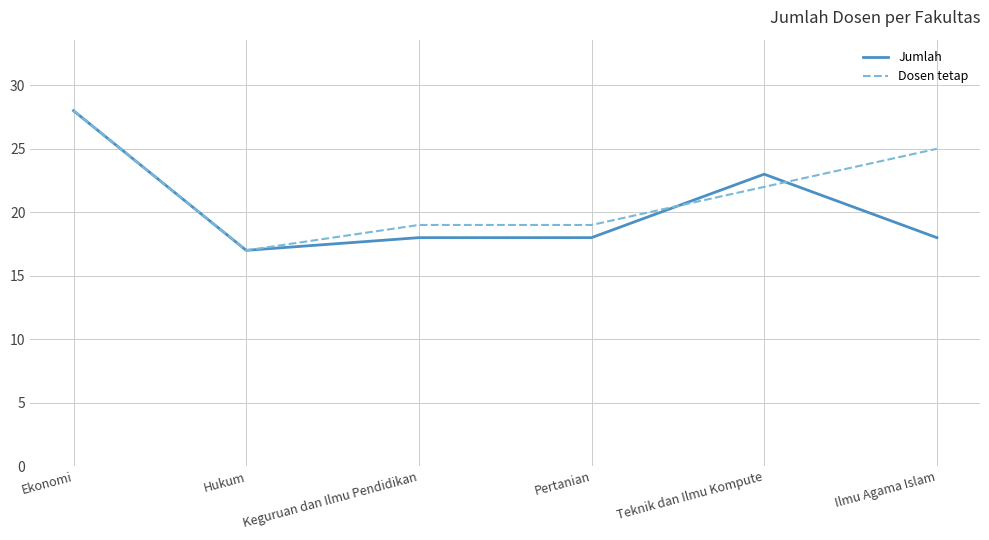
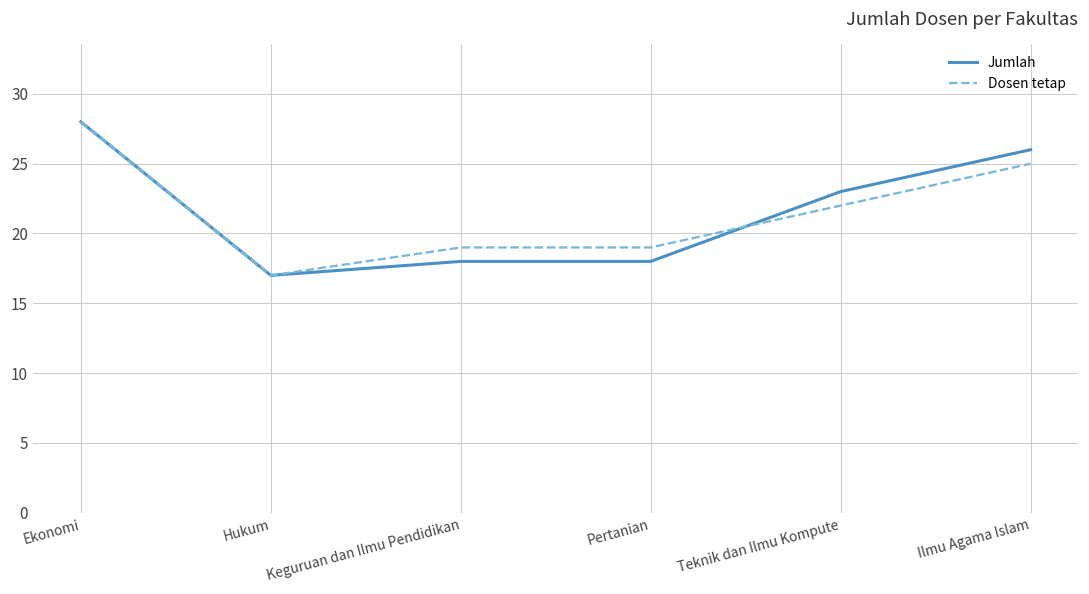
Jumlah, Ilmu Agama Islam: 18 -> 26
